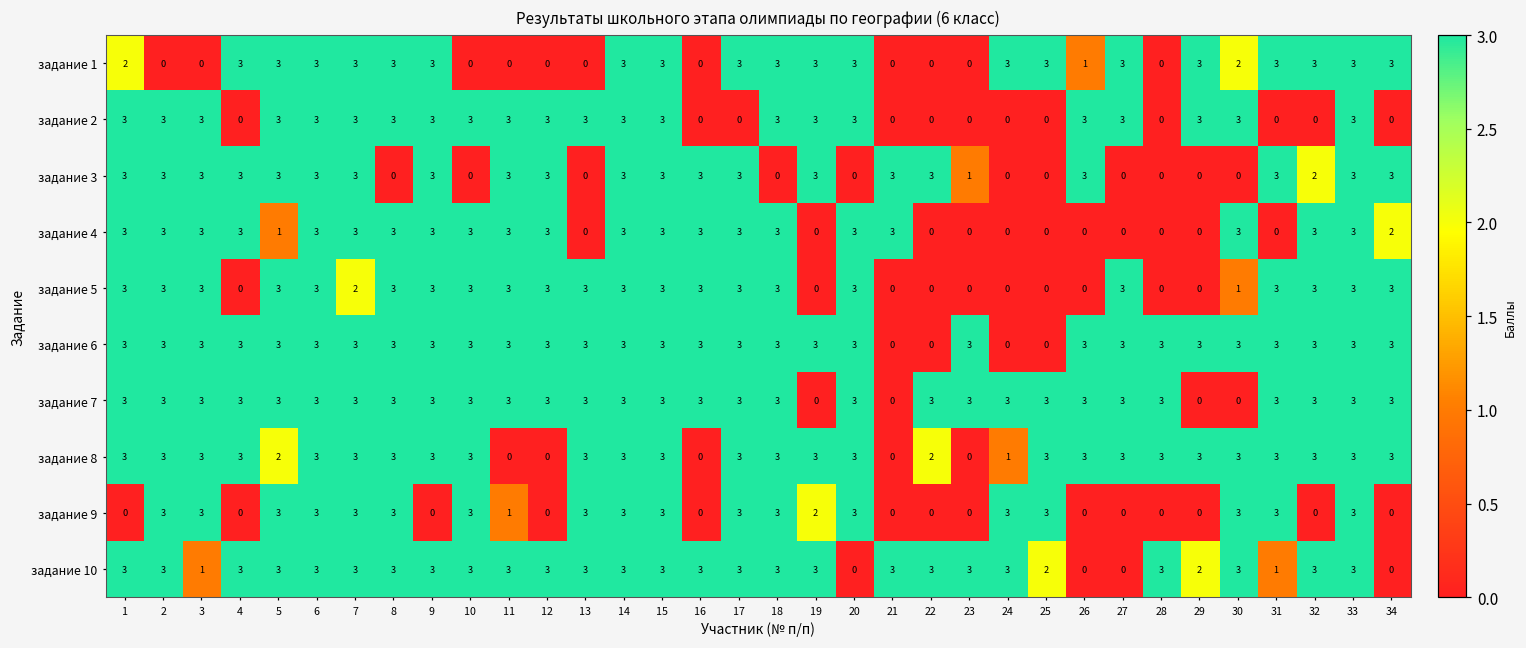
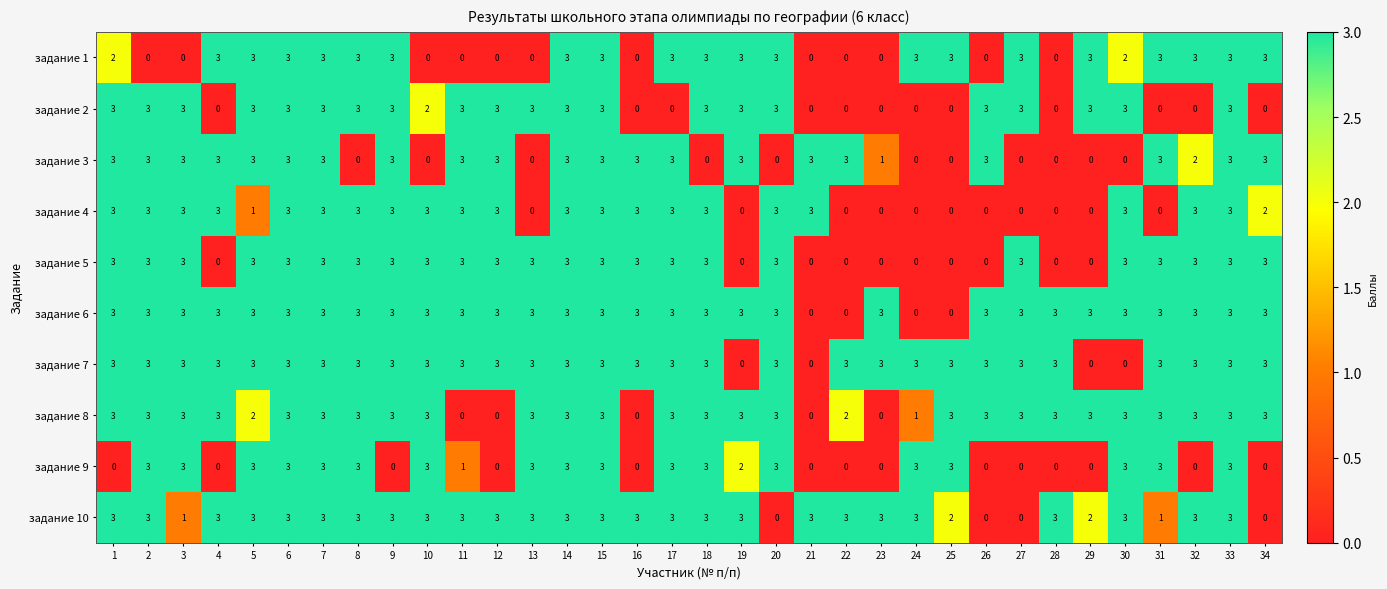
задание 1, 26: 1 -> 0
задание 2, 10: 3 -> 2
задание 5, 7: 2 -> 3
задание 5, 30: 1 -> 3
